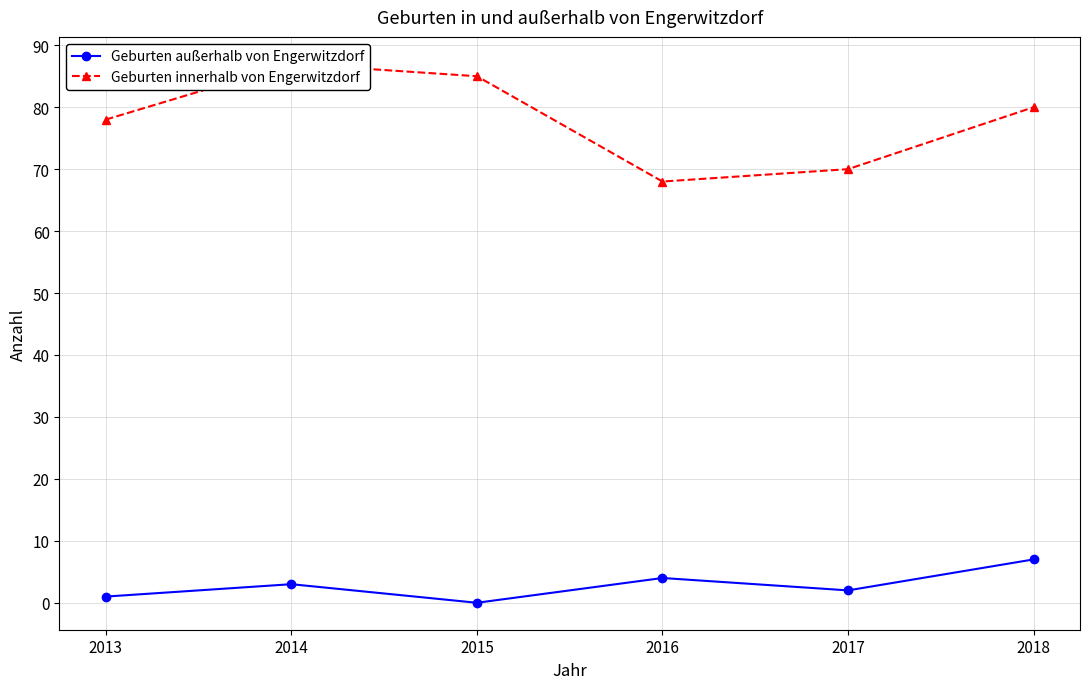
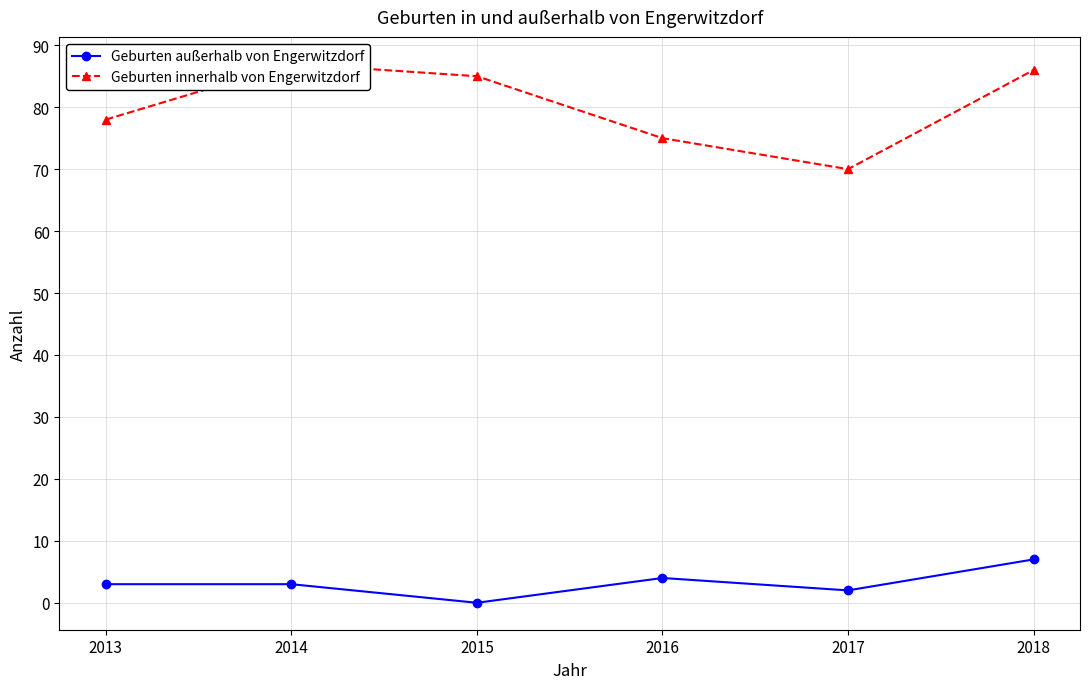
Geburten außerhalb von Engerwitzdorf, 2013: 1 -> 3
Geburten innerhalb von Engerwitzdorf, 2016: 68 -> 75
Geburten innerhalb von Engerwitzdorf, 2018: 80 -> 86
